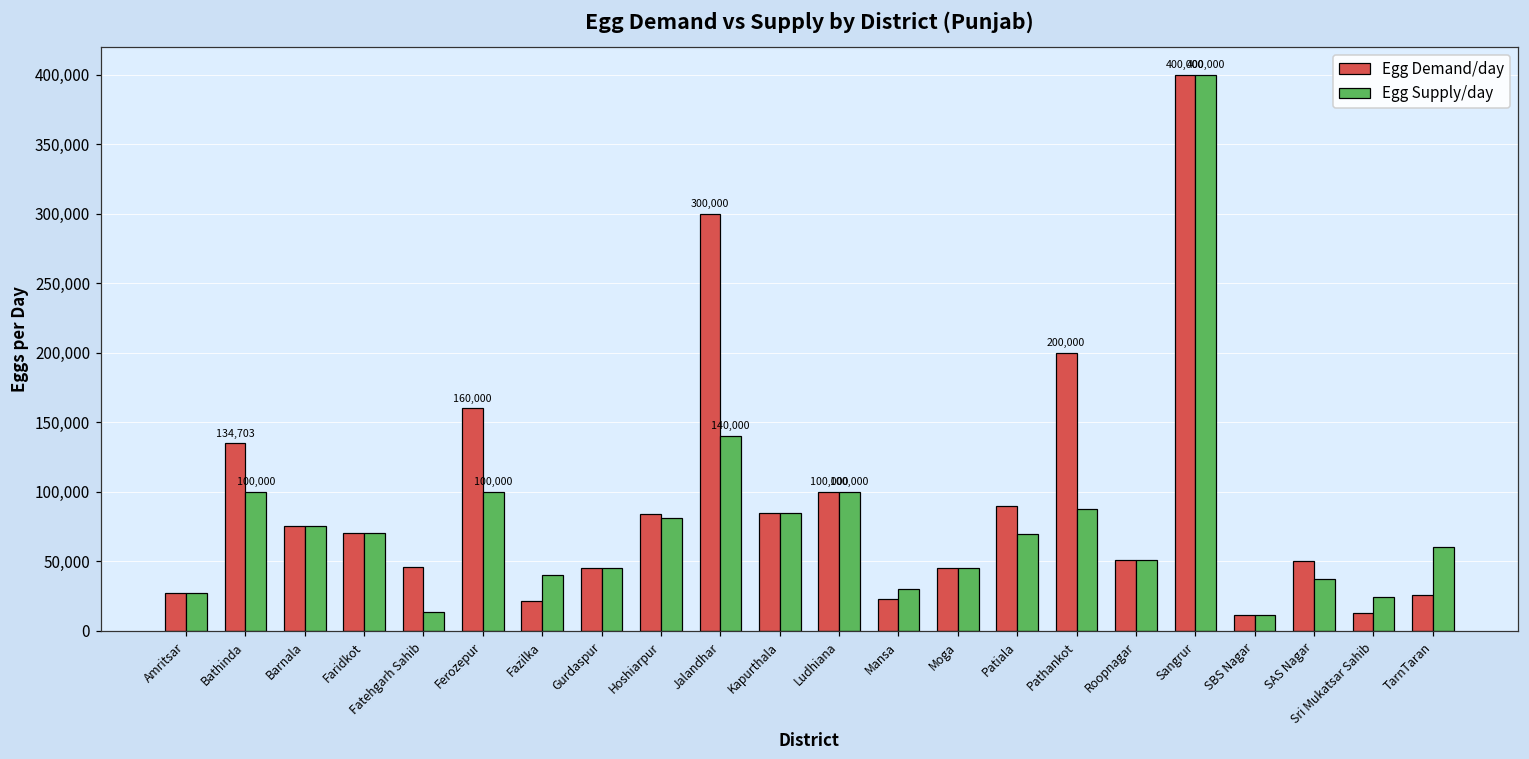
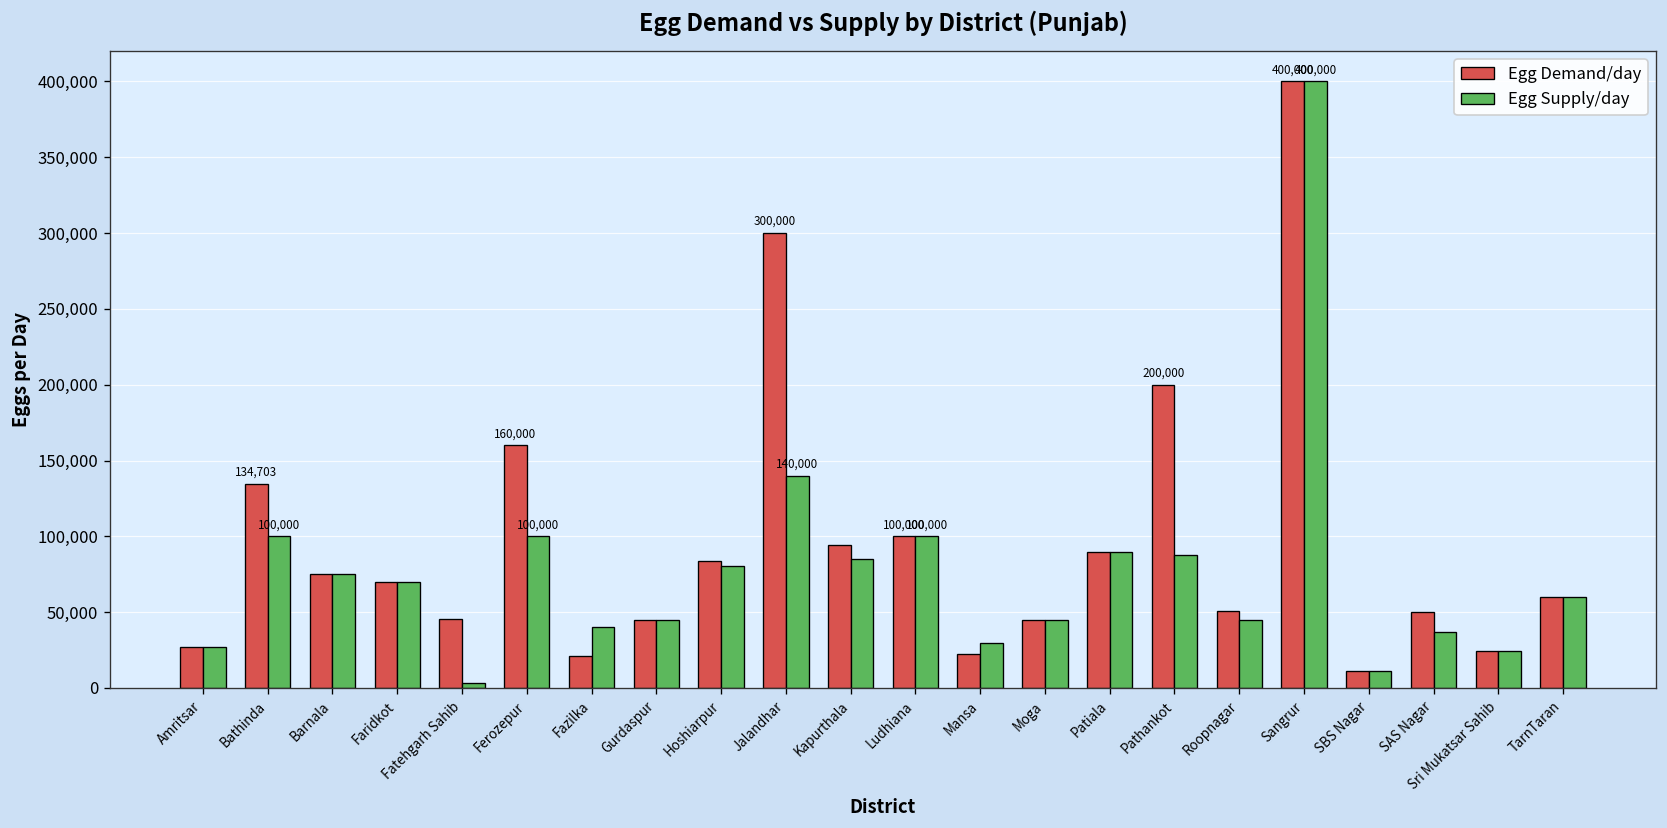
Egg Supply/day, Fatehgarh Sahib: 14,000 -> 3,000
Egg Demand/day, Kapurthala: 85,000 -> 94,000
Egg Supply/day, Patiala: 70,000 -> 90,000
Egg Supply/day, Roopnagar: 51,000 -> 45,000
Egg Demand/day, Sri Mukatsar Sahib: 13,000 -> 24,000
Egg Demand/day, TarnTaran: 26,000 -> 60,000
